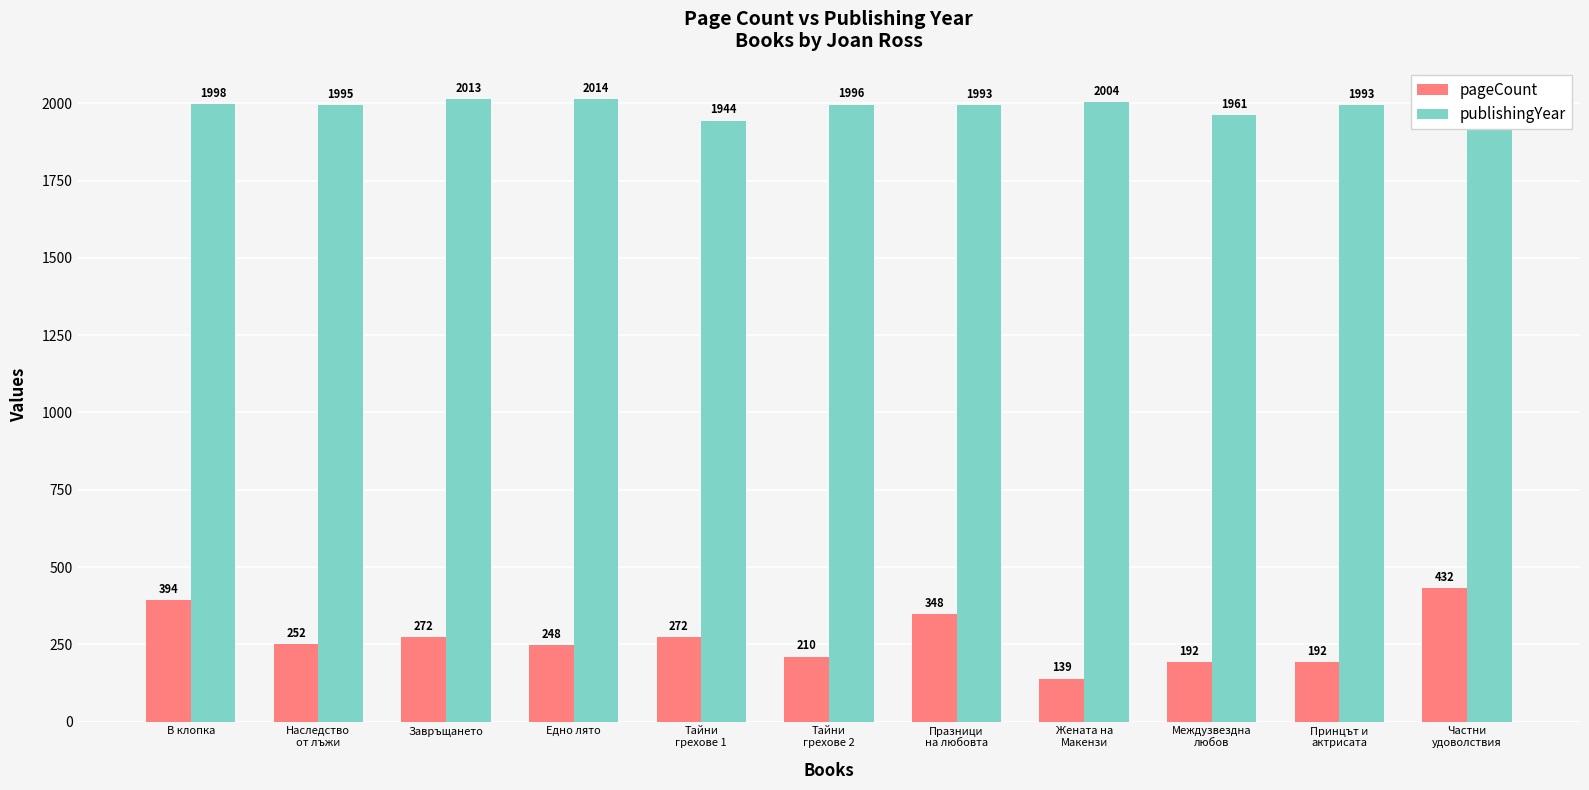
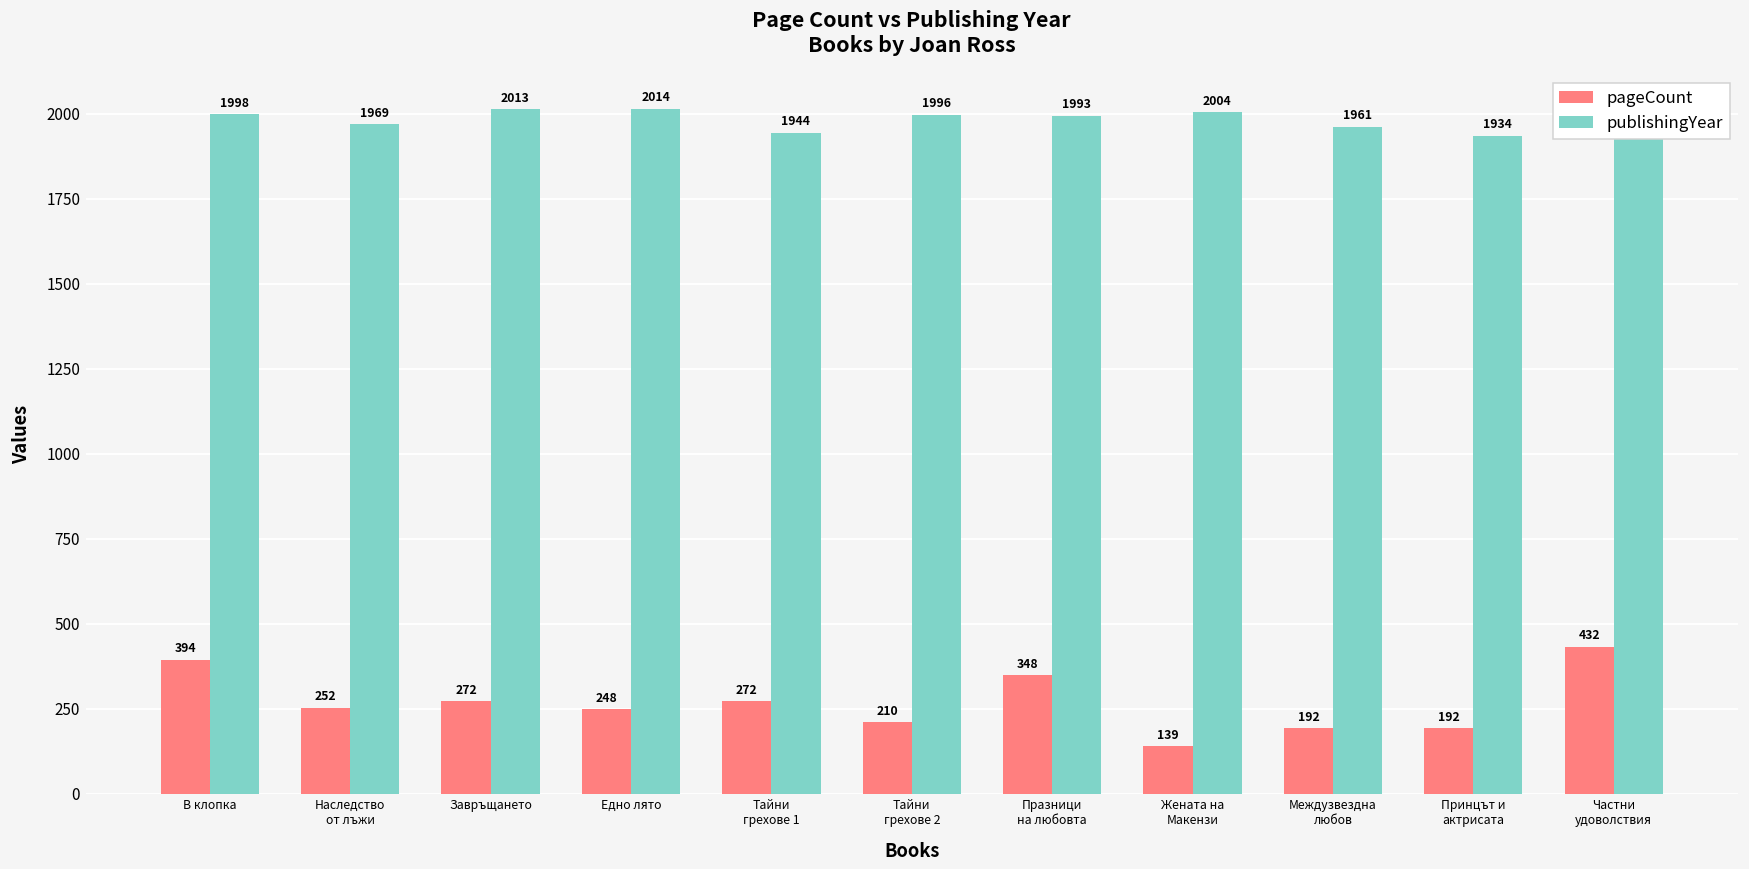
publishingYear, Наследство от лъжи: 1995 -> 1969
publishingYear, Принцът и актрисата: 1993 -> 1934
